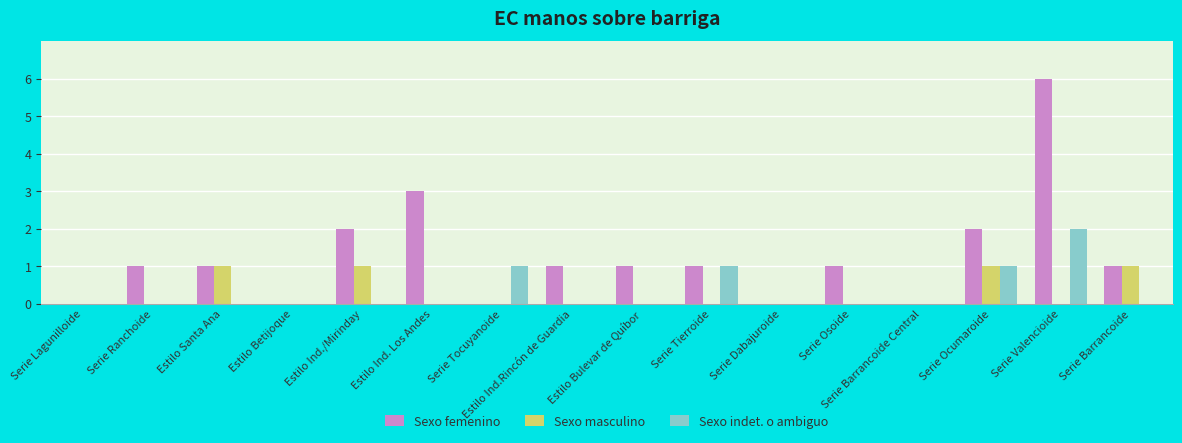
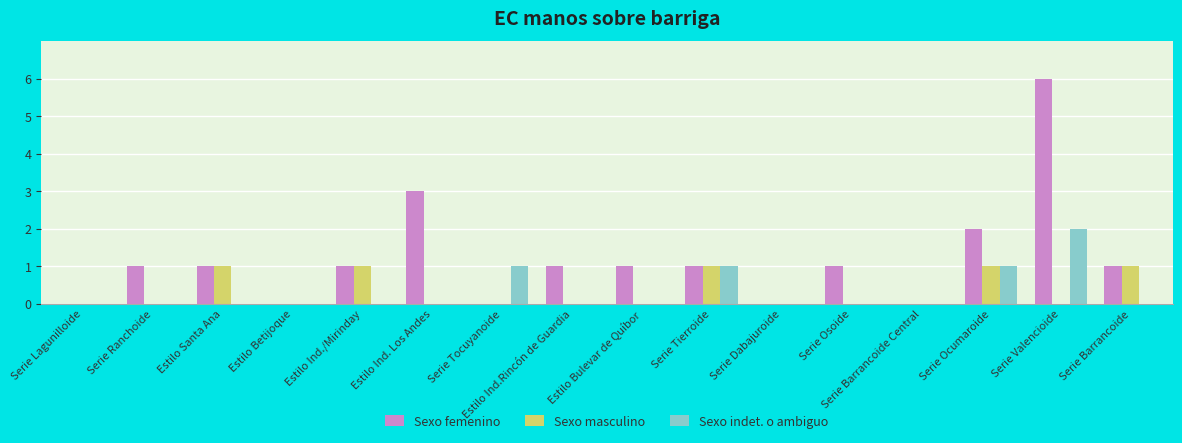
Sexo femenino, Estilo Ind./Mirinday: 2 -> 1
Sexo masculino, Serie Tierroide: 0 -> 1
